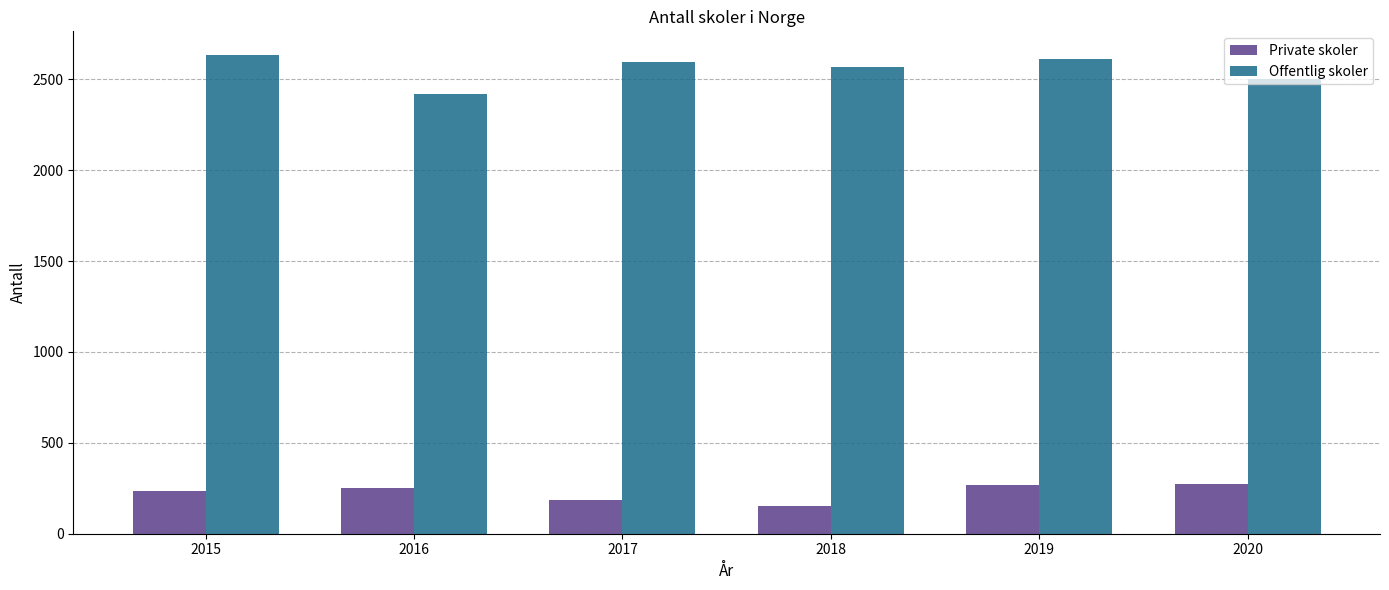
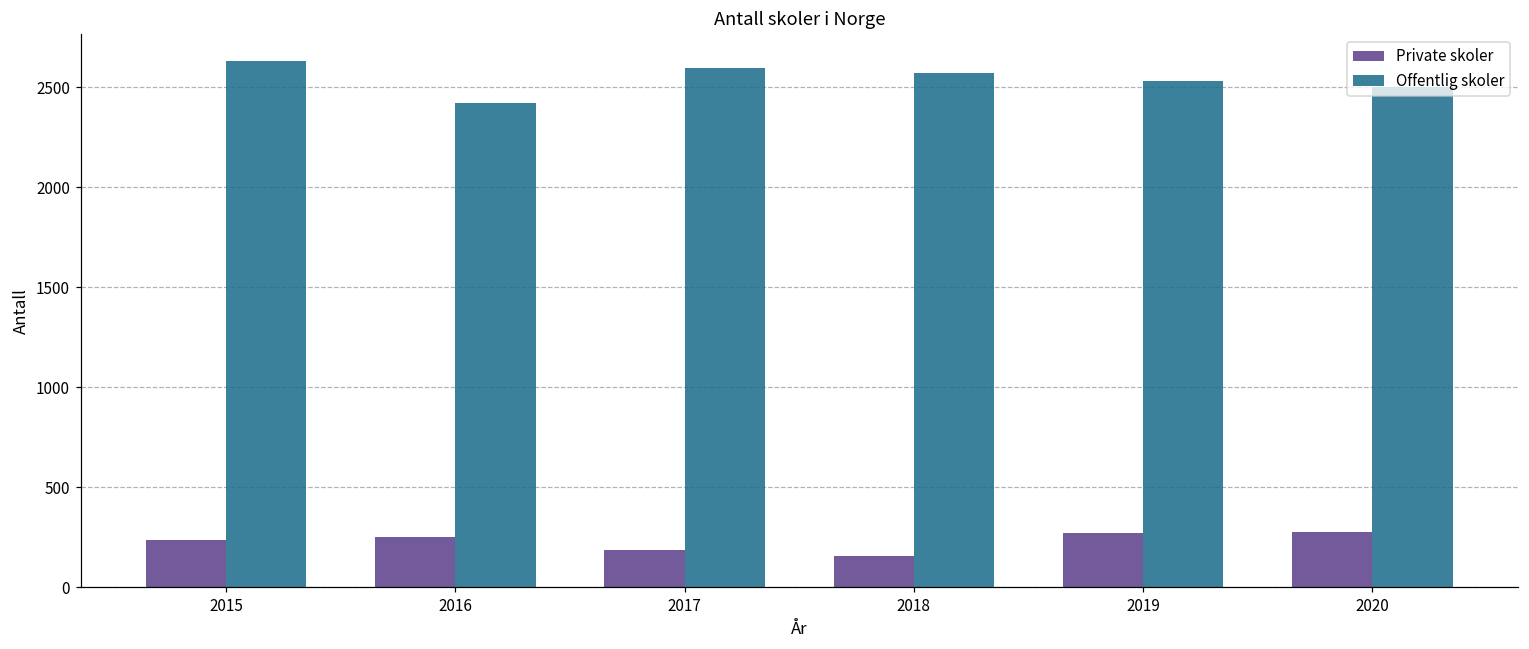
Offentlig skoler, 2019: 2610 -> 2530
